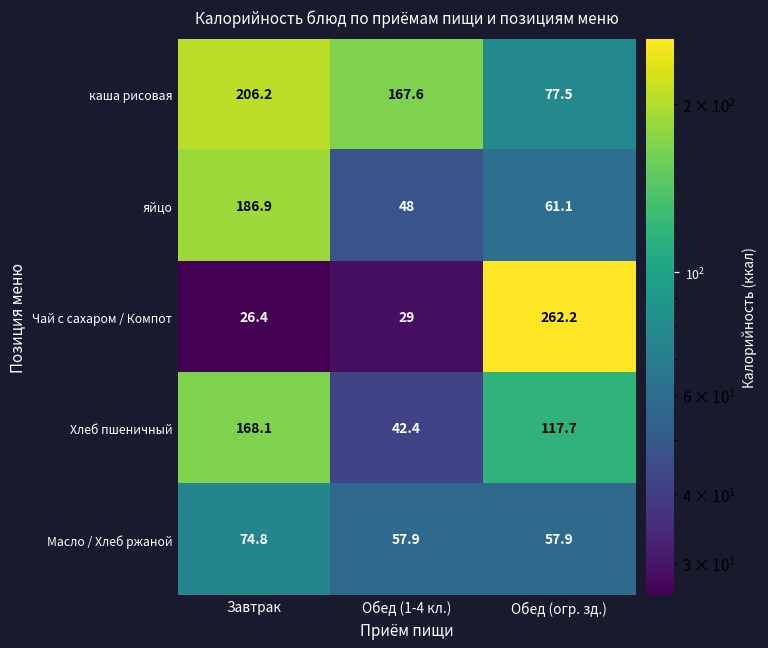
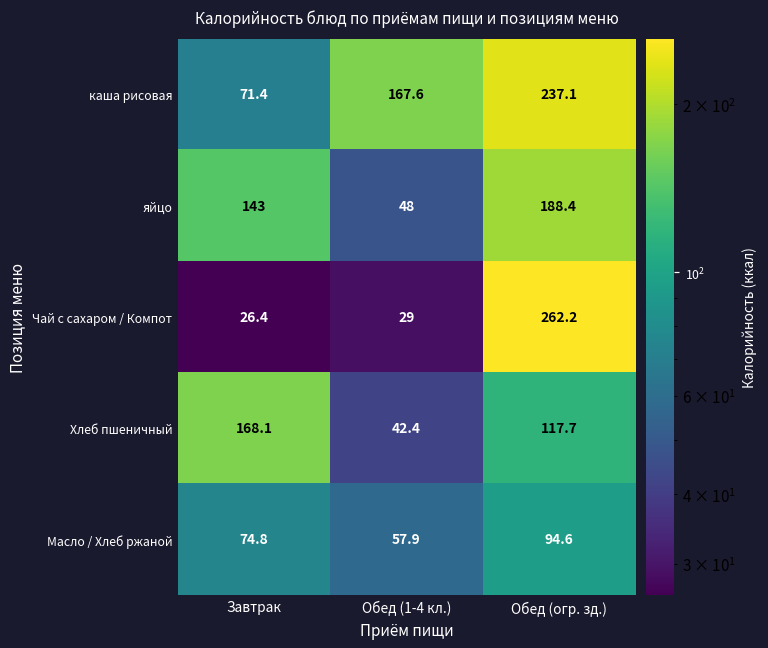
каша рисовая, Завтрак: 206.2 -> 71.4
каша рисовая, Обед (огр. зд.): 77.5 -> 237.1
яйцо, Завтрак: 186.9 -> 143
яйцо, Обед (огр. зд.): 61.1 -> 188.4
Масло / Хлеб ржаной, Обед (огр. зд.): 57.9 -> 94.6
